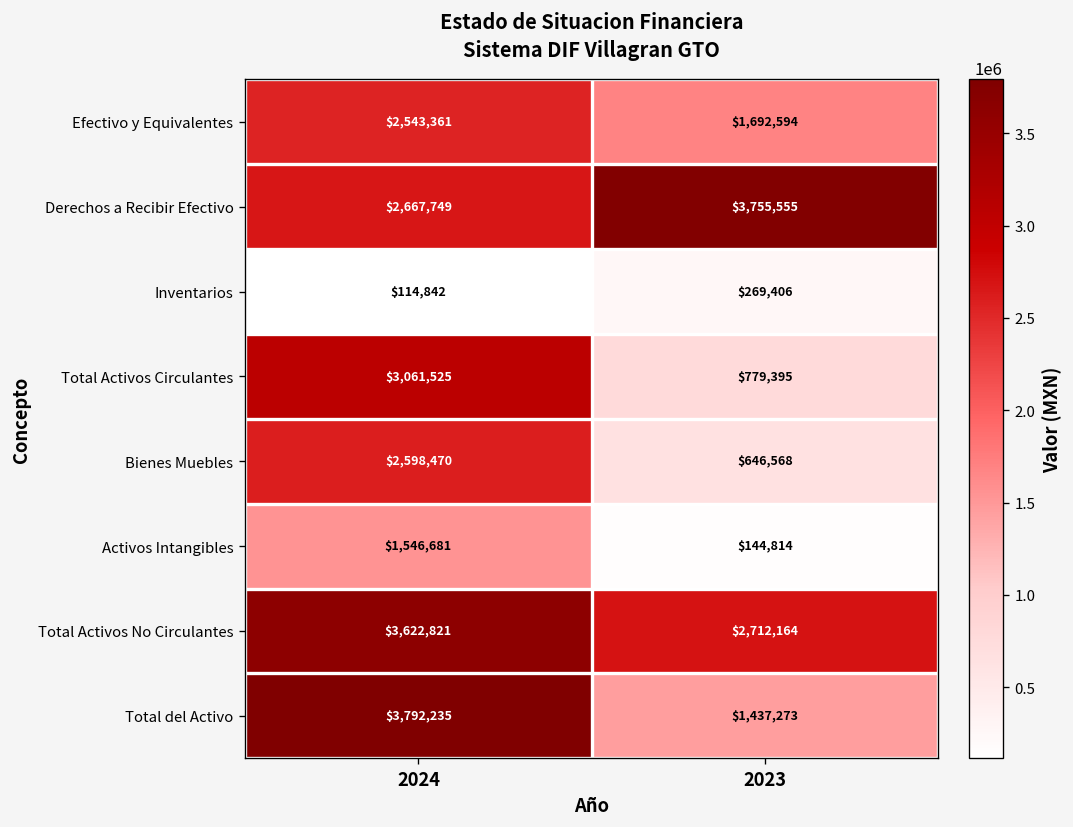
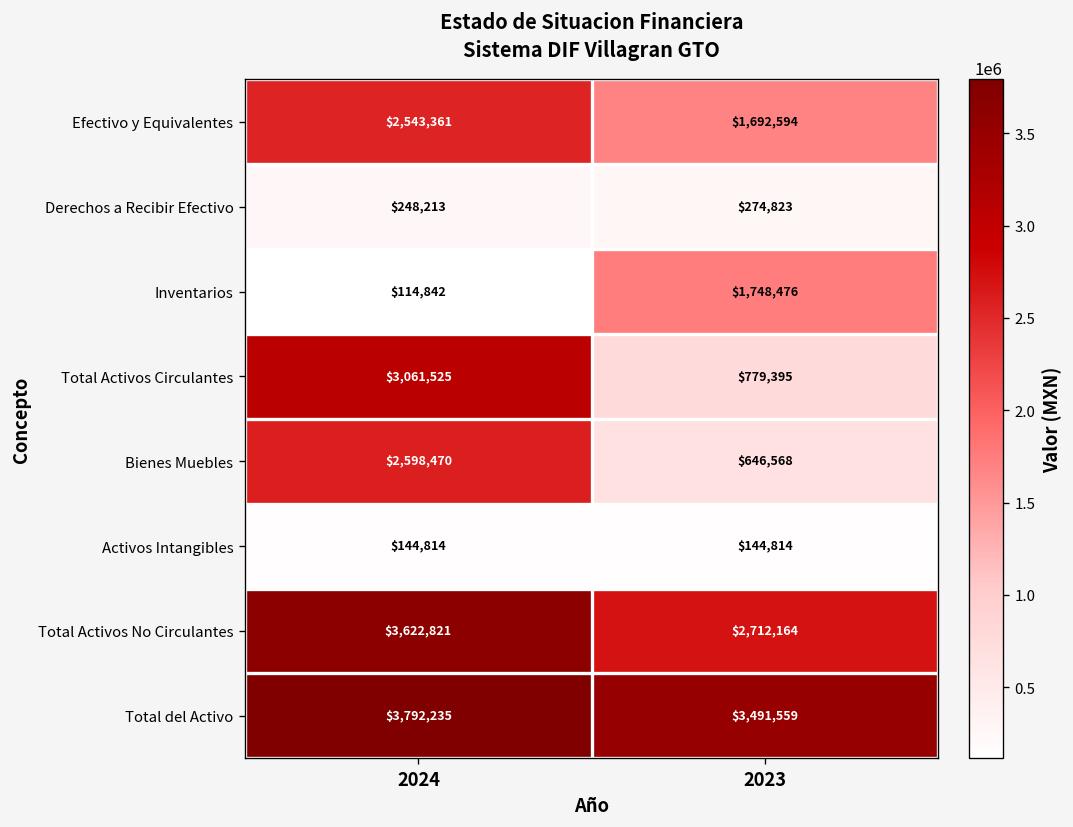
Derechos a Recibir Efectivo, 2024: $2,667,749 -> $248,213
Derechos a Recibir Efectivo, 2023: $3,755,555 -> $274,823
Inventarios, 2023: $269,406 -> $1,748,476
Activos Intangibles, 2024: $1,546,681 -> $144,814
Total del Activo, 2023: $1,437,273 -> $3,491,559
